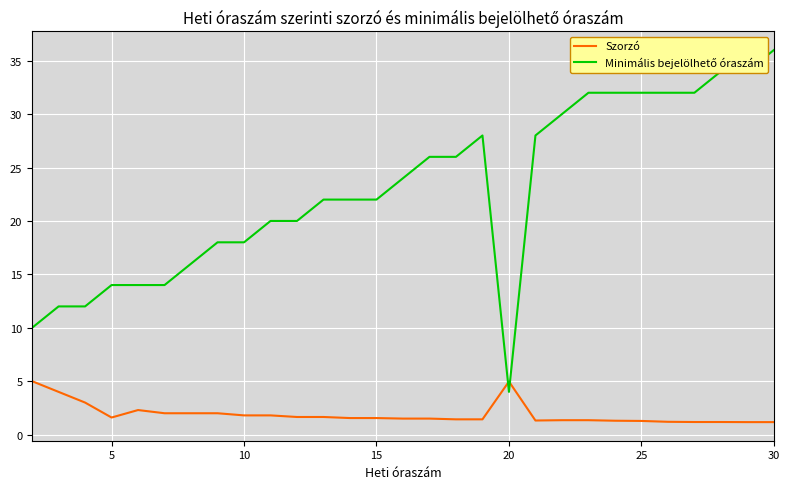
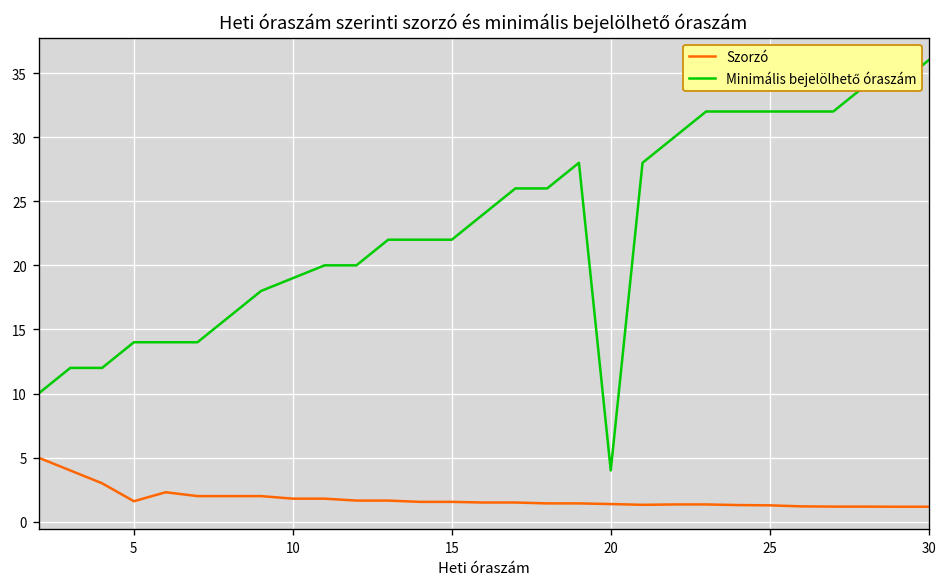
Minimális bejelölhető óraszám, 10: 18 -> 19
Szorzó, 20: 5.0 -> 1.4
